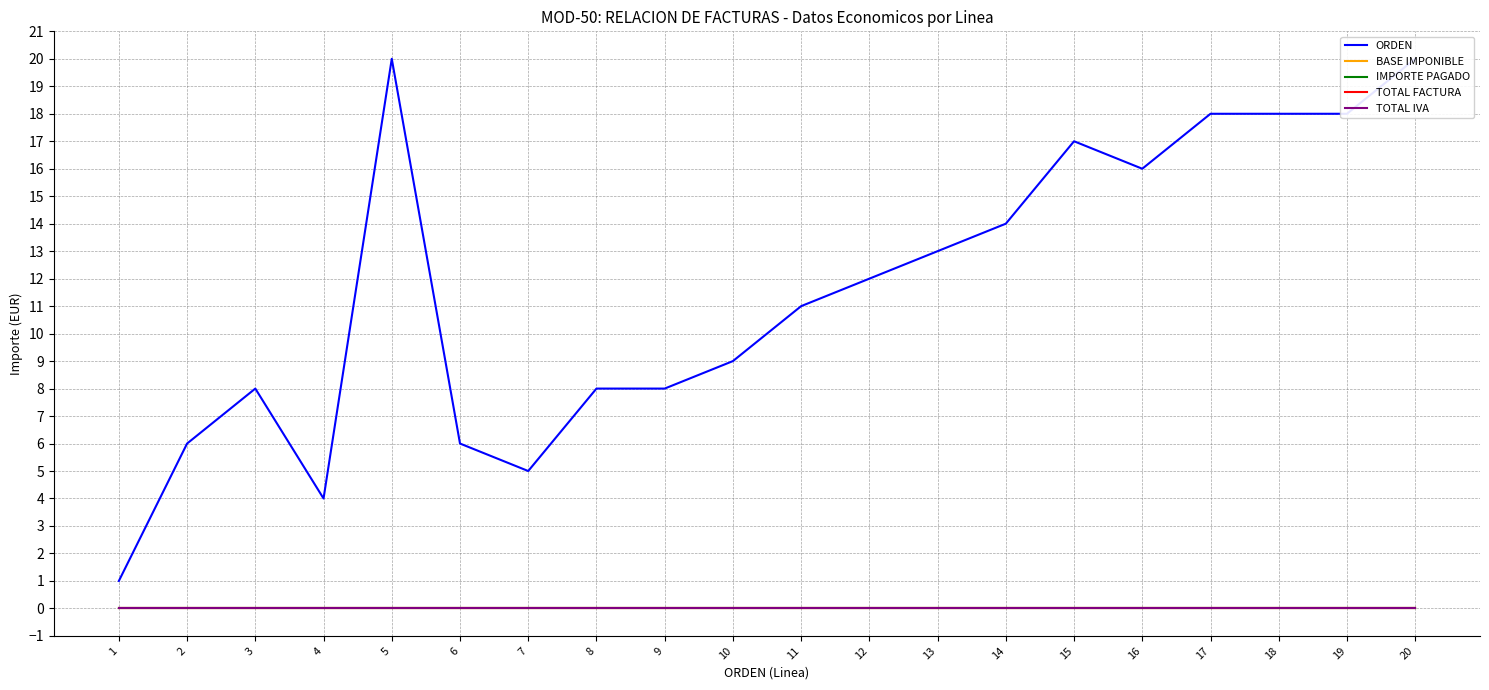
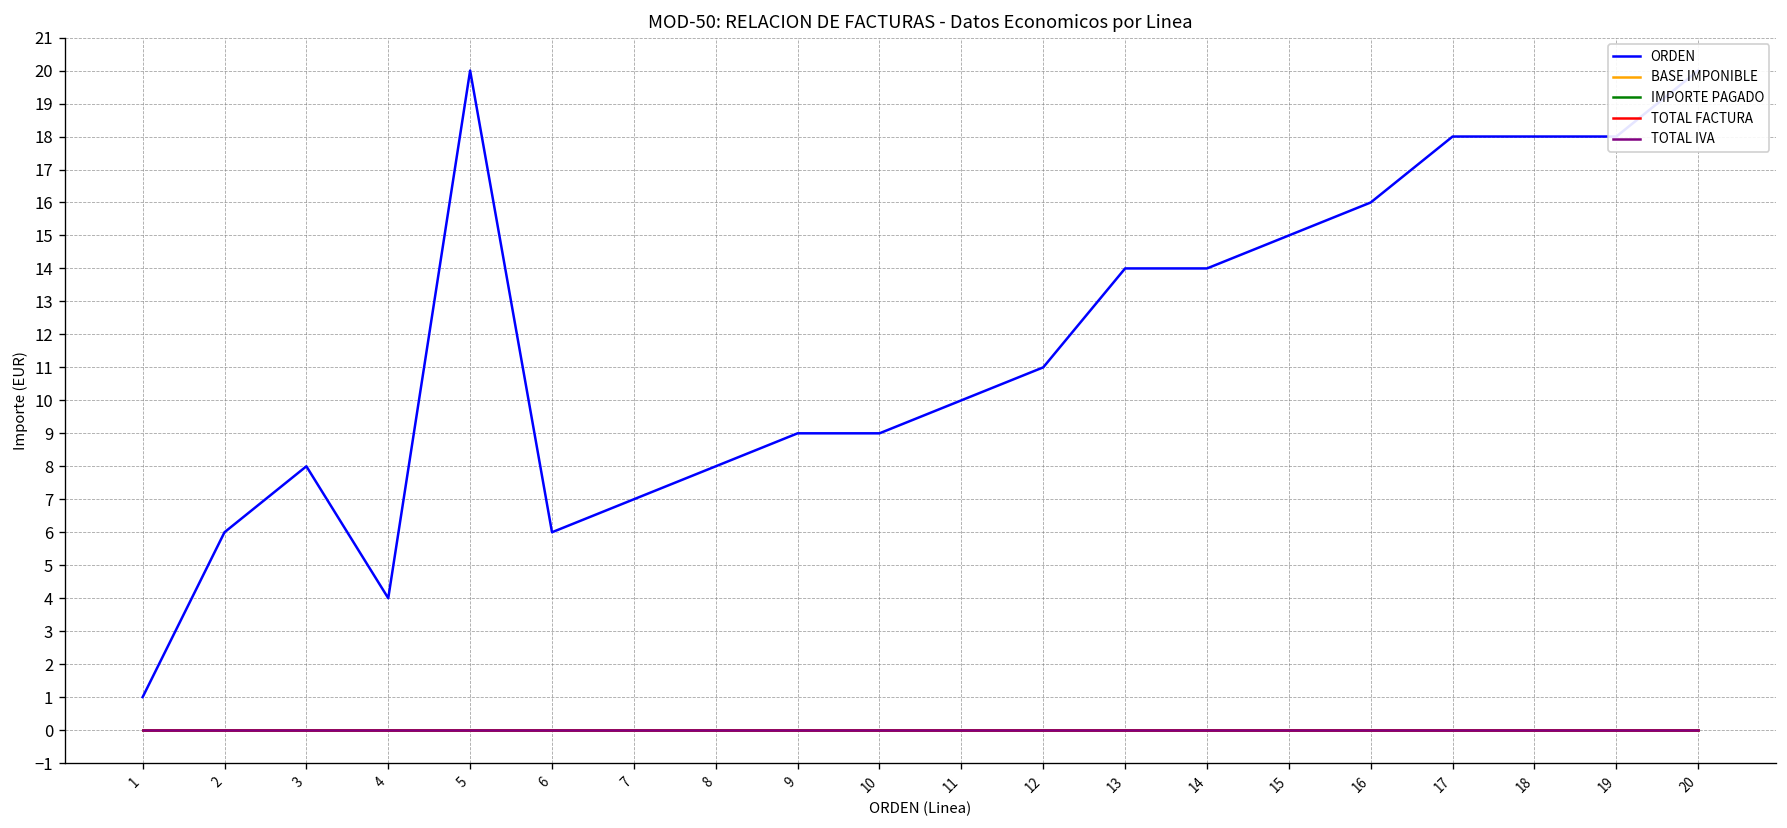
ORDEN, 7: 5 -> 7
ORDEN, 9: 8 -> 9
ORDEN, 11: 11 -> 10
ORDEN, 12: 12 -> 11
ORDEN, 13: 13 -> 14
ORDEN, 15: 17 -> 15
